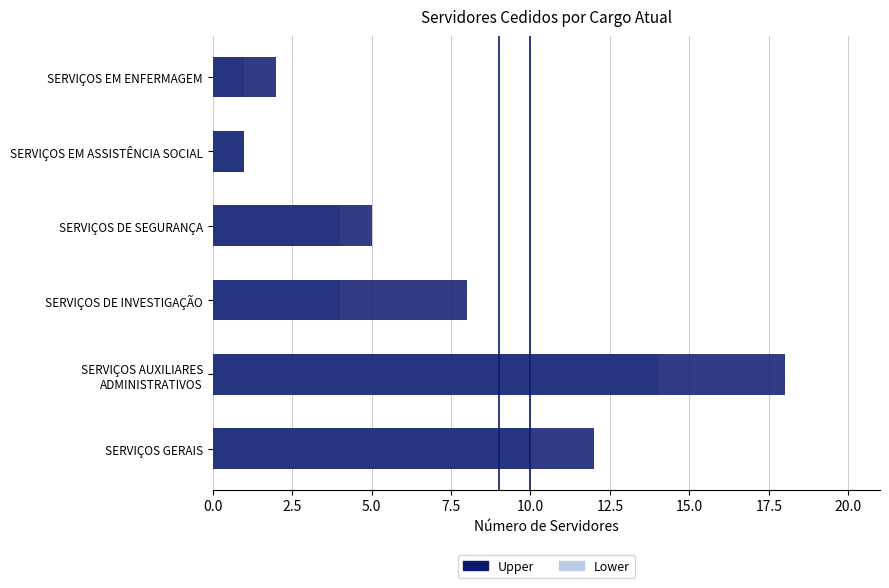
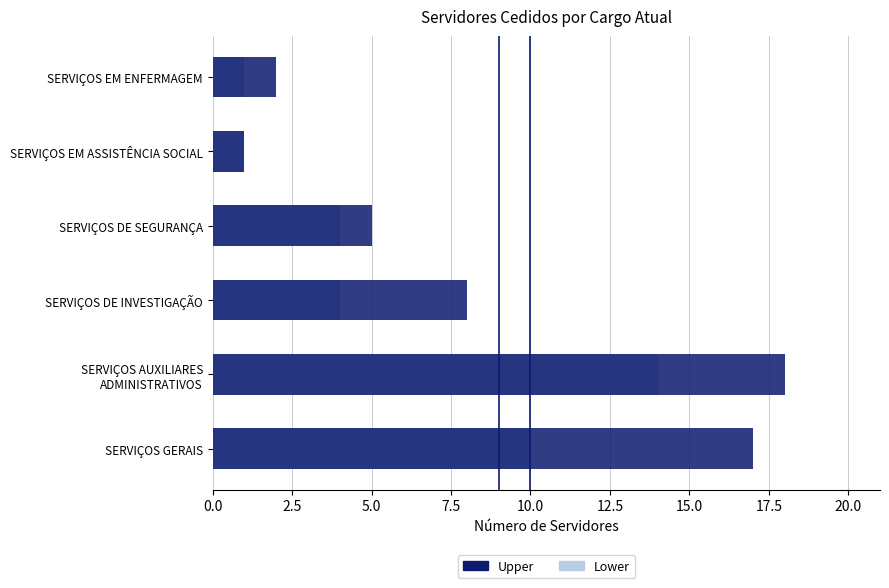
Upper, SERVIÇOS GERAIS: 12 -> 17
